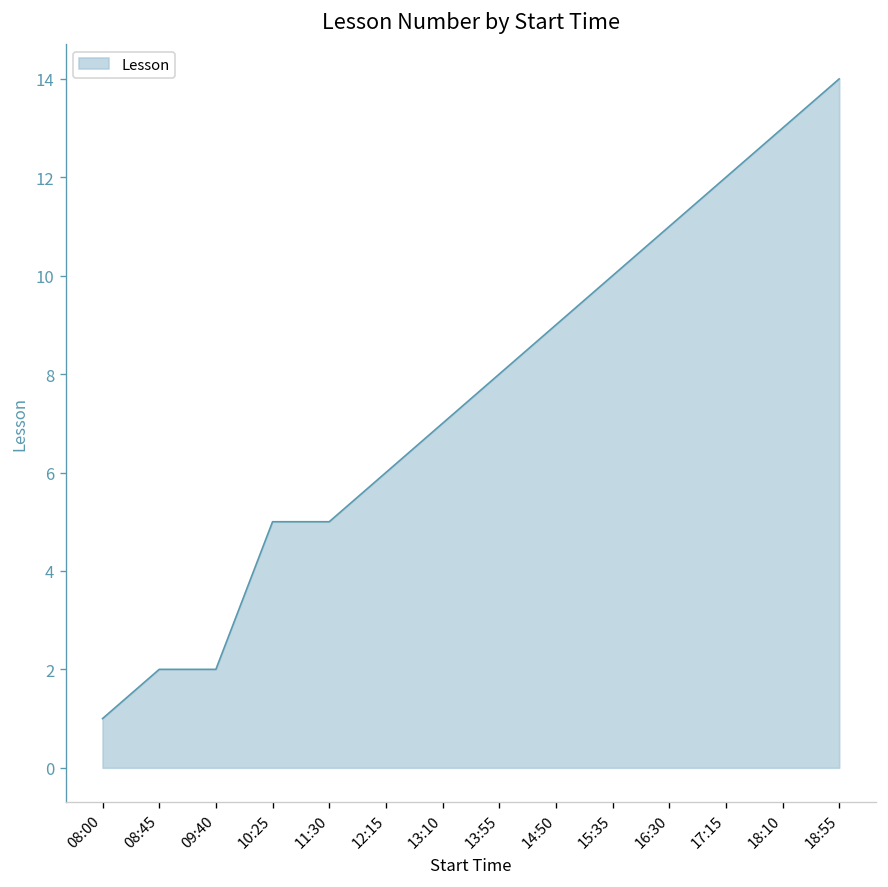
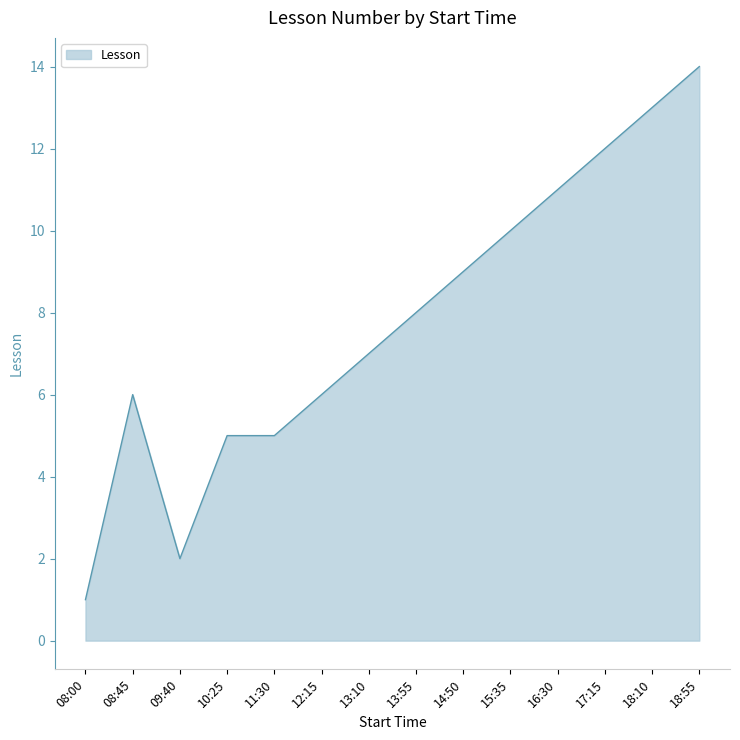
08:45: 2 -> 6
